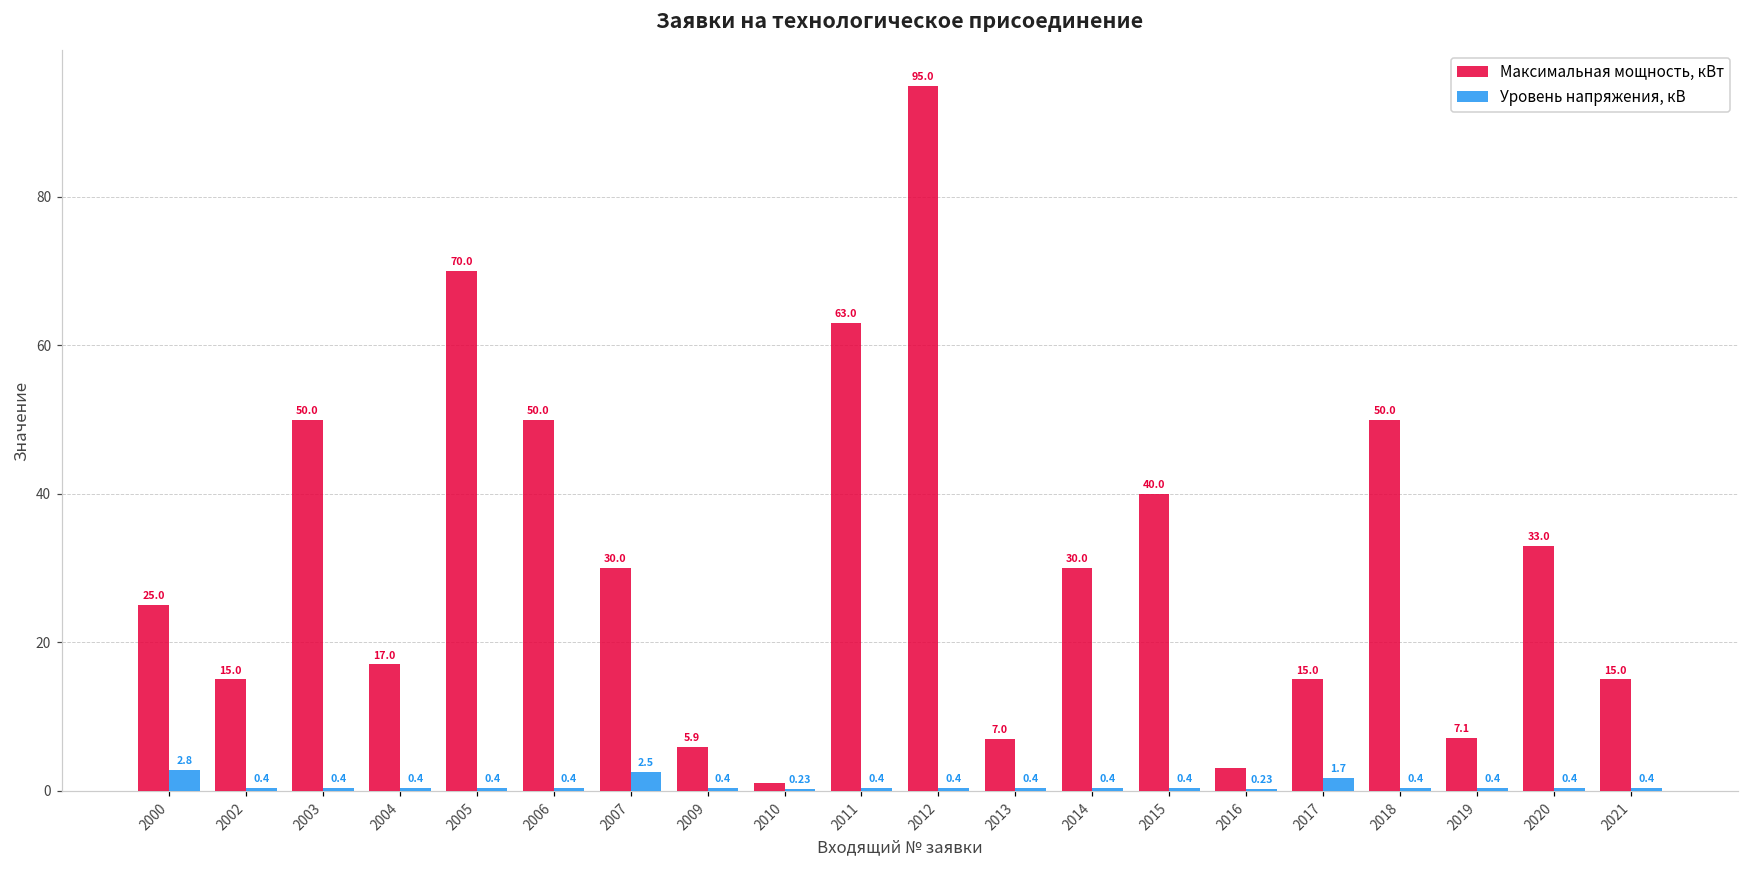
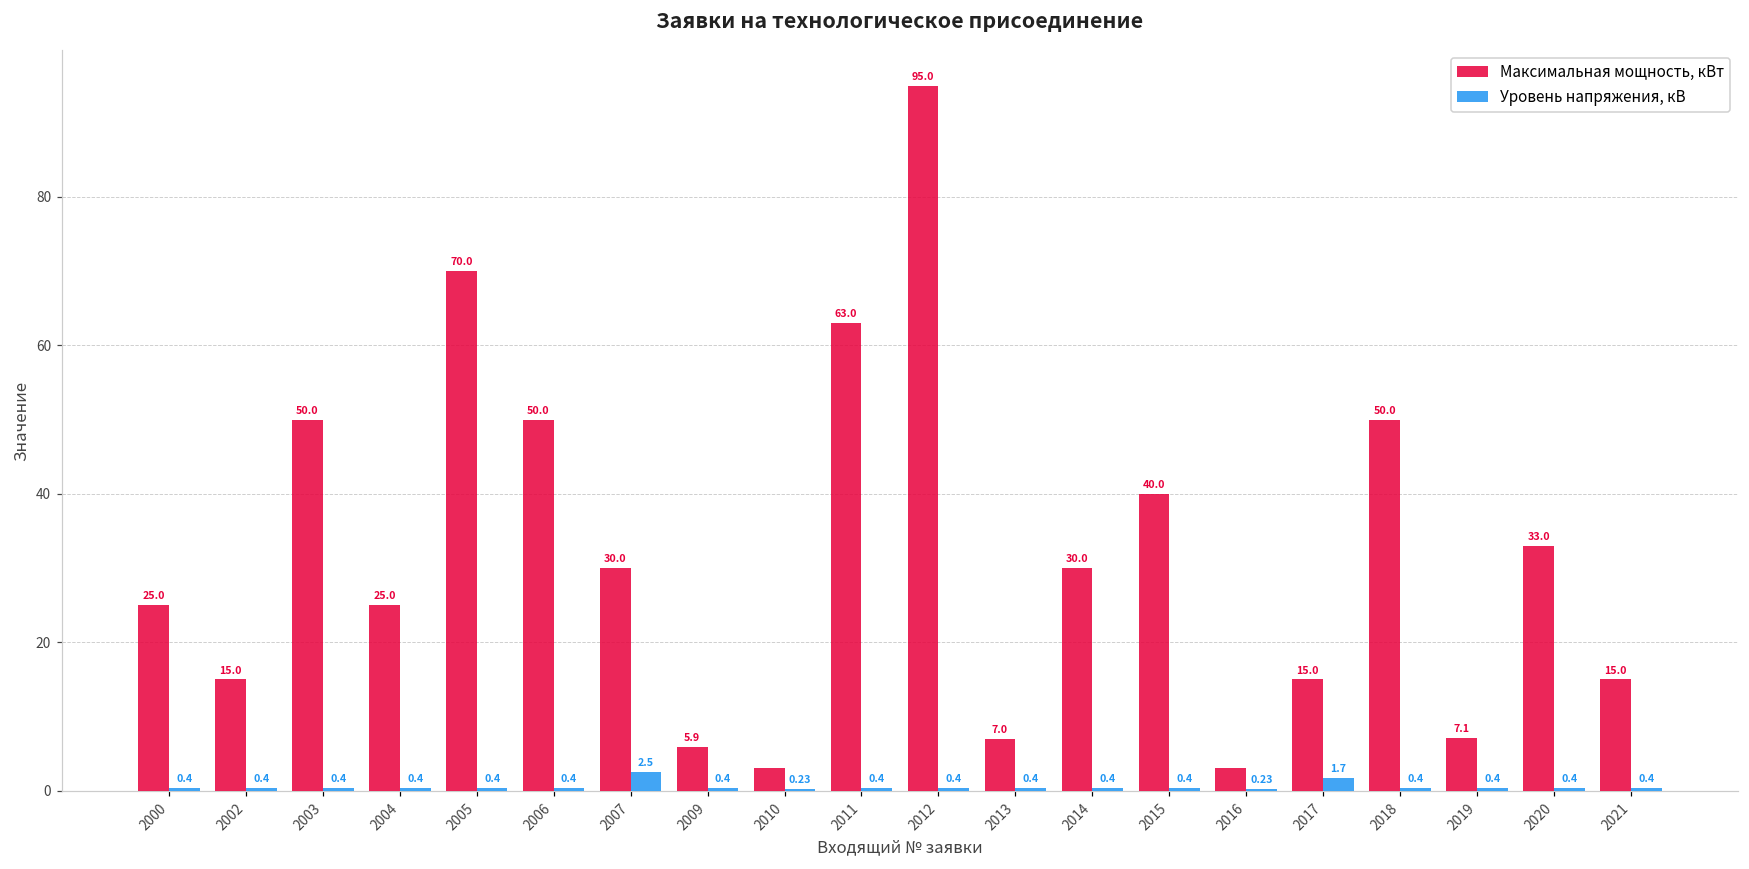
Уровень напряжения, кВ, 2000: 2.8 -> 0.4
Максимальная мощность, кВт, 2004: 17.0 -> 25.0
Максимальная мощность, кВт, 2010: 1 -> 3
